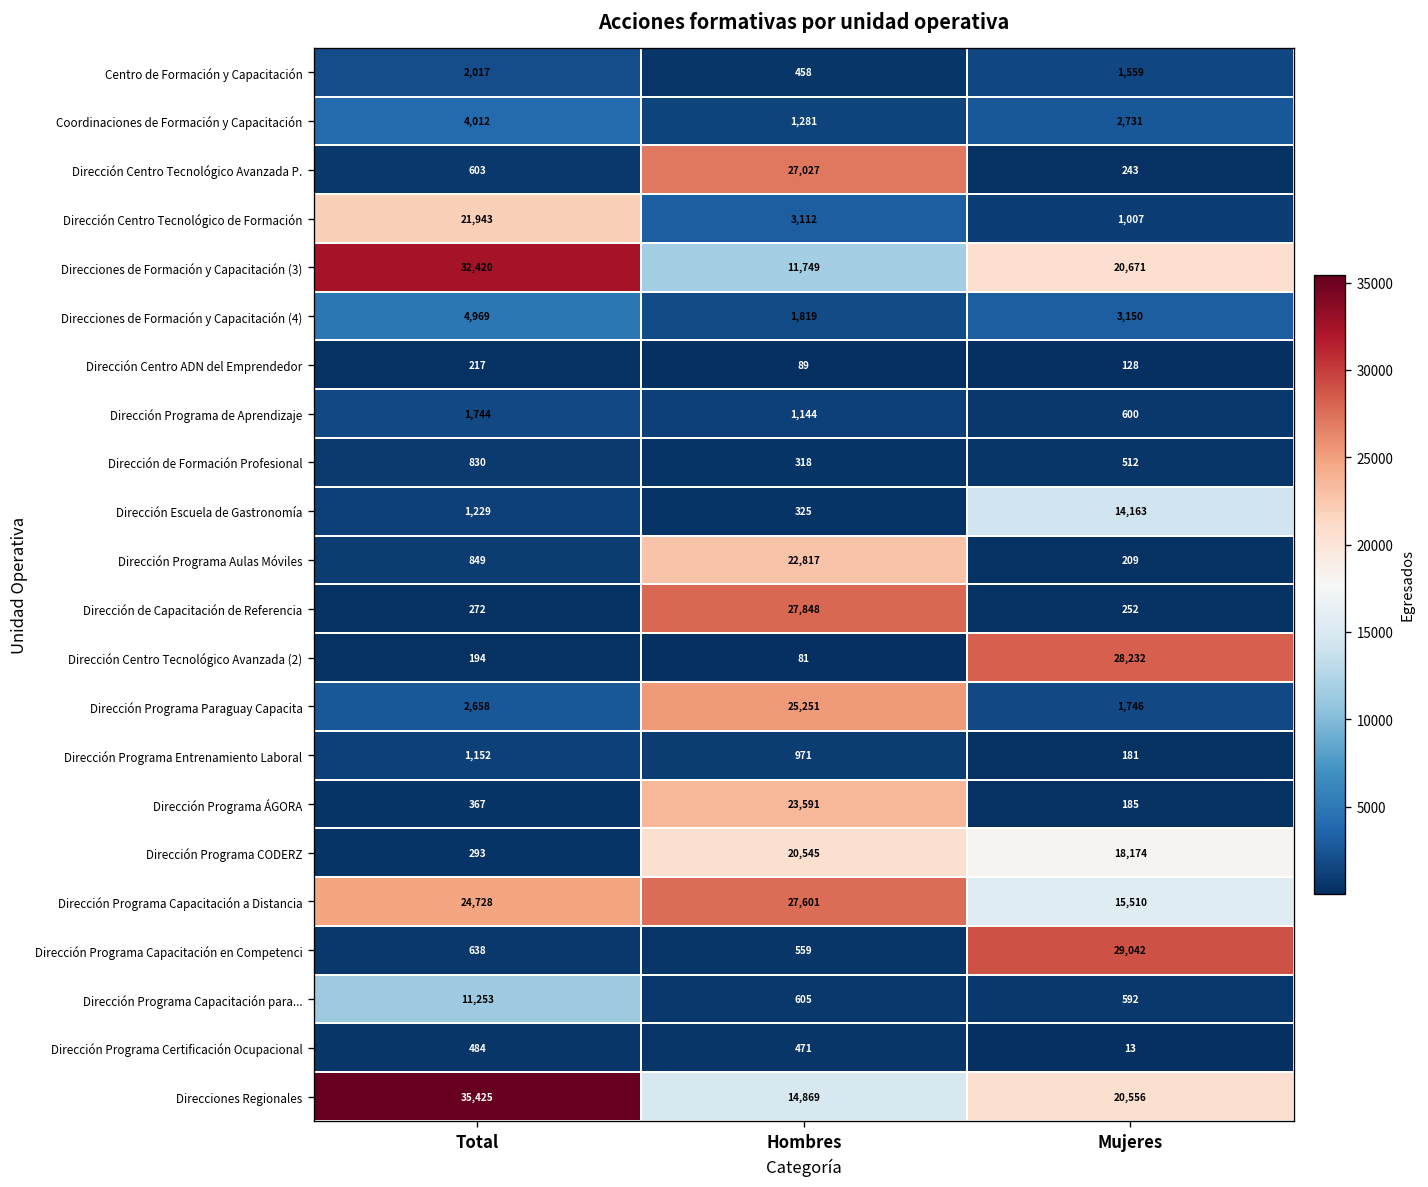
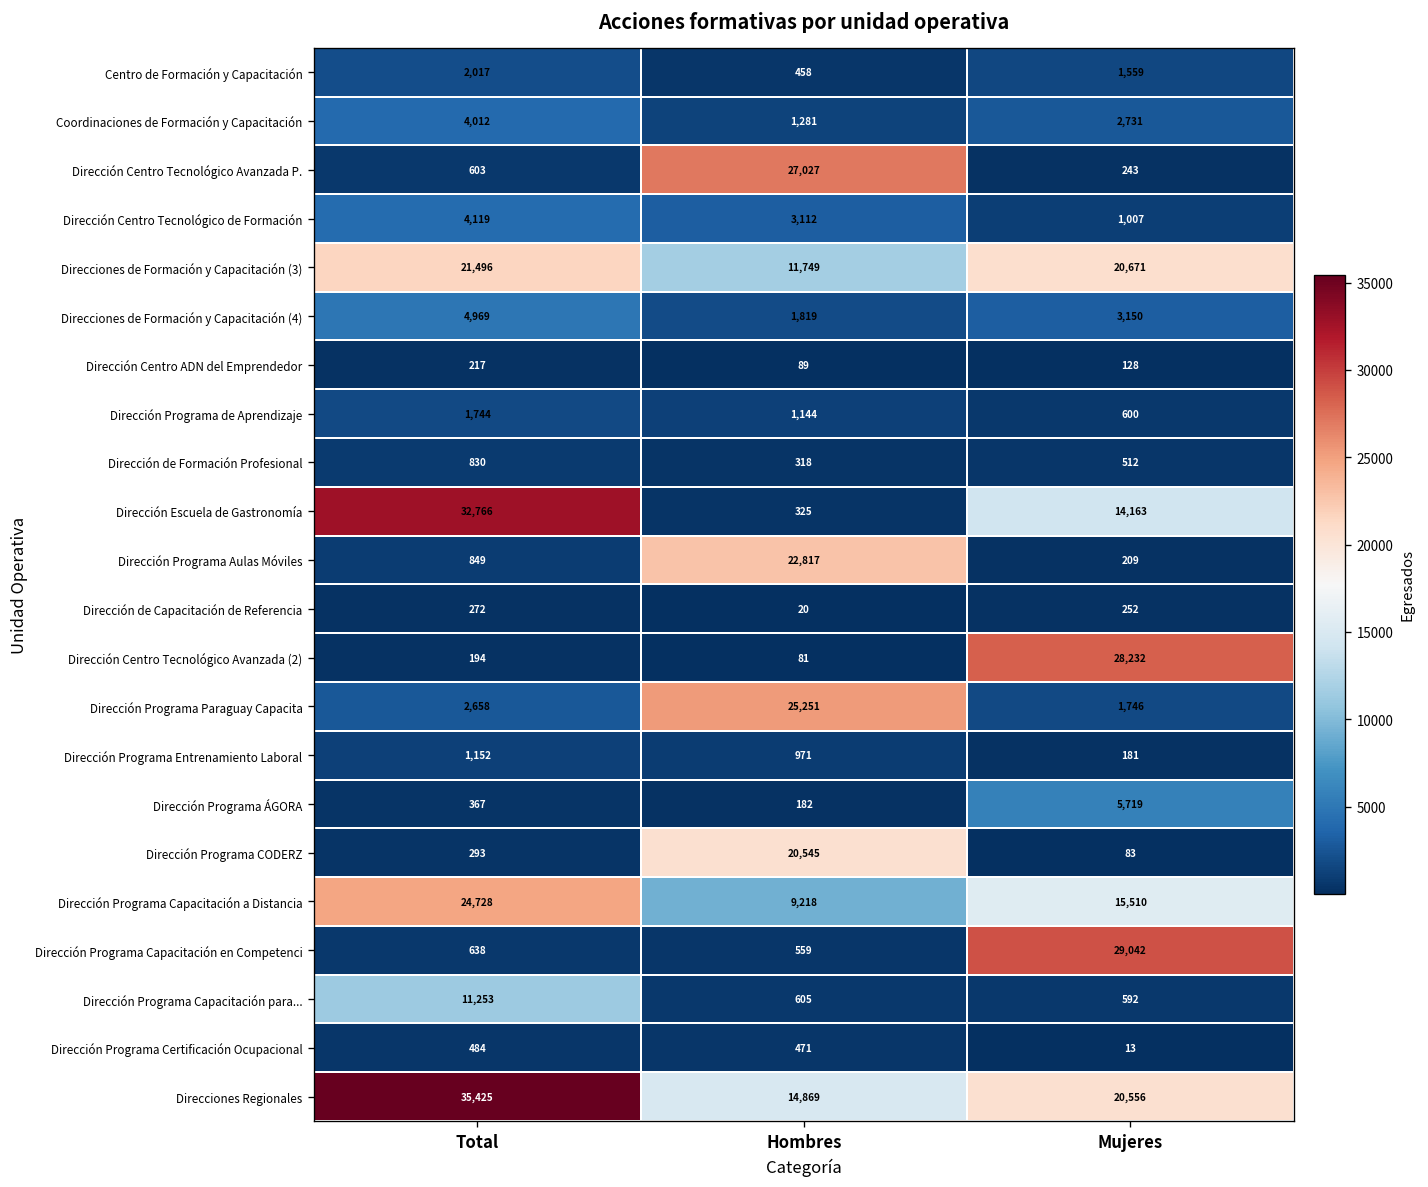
Dirección Centro Tecnológico de Formación, Total: 21,943 -> 4,119
Direcciones de Formación y Capacitación (3), Total: 32,420 -> 21,496
Dirección Escuela de Gastronomía, Total: 1,229 -> 32,766
Dirección de Capacitación de Referencia, Hombres: 27,848 -> 20
Dirección Programa ÁGORA, Hombres: 23,591 -> 182
Dirección Programa ÁGORA, Mujeres: 185 -> 5,719
Dirección Programa CODERZ, Mujeres: 18,174 -> 83
Dirección Programa Capacitación a Distancia, Hombres: 27,601 -> 9,218
